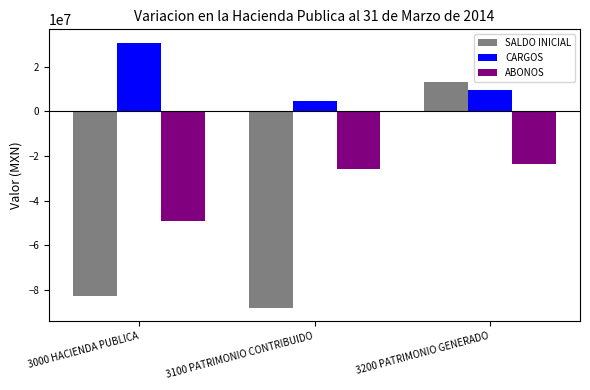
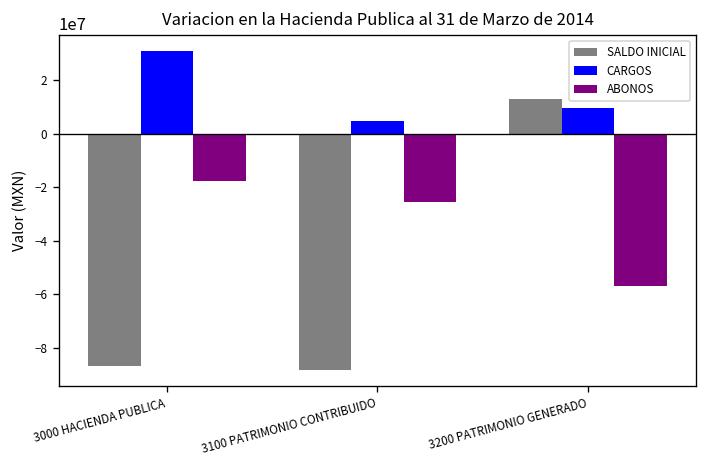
SALDO INICIAL, 3000 HACIENDA PUBLICA: -83000000 -> -87000000
ABONOS, 3000 HACIENDA PUBLICA: -49000000 -> -18000000
ABONOS, 3200 PATRIMONIO GENERADO: -24000000 -> -57000000
